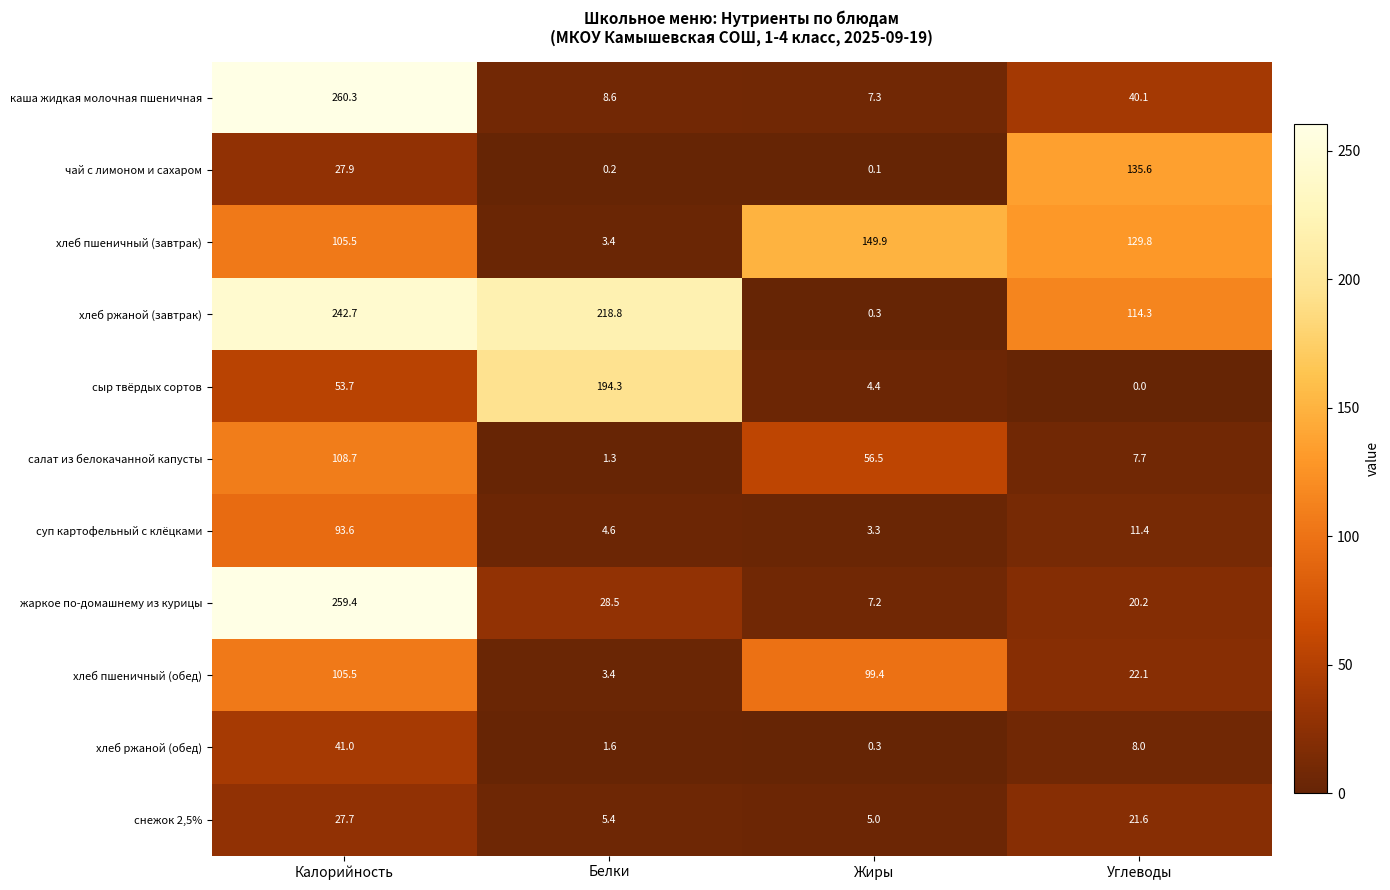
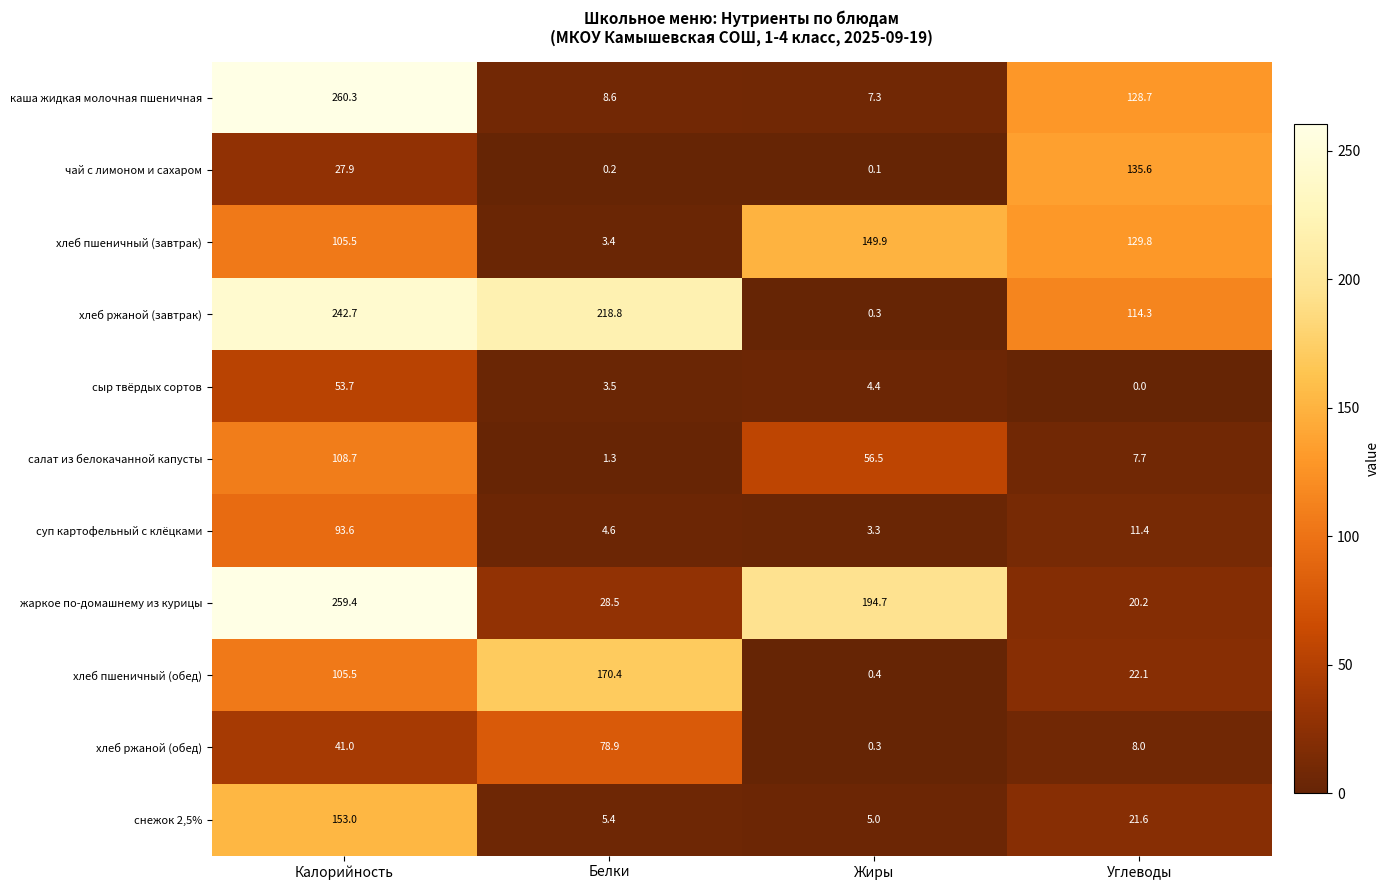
каша жидкая молочная пшеничная, Углеводы: 40.1 -> 128.7
сыр твёрдых сортов, Белки: 194.3 -> 3.5
жаркое по-домашнему из курицы, Жиры: 7.2 -> 194.7
хлеб пшеничный (обед), Белки: 3.4 -> 170.4
хлеб пшеничный (обед), Жиры: 99.4 -> 0.4
хлеб ржаной (обед), Белки: 1.6 -> 78.9
снежок 2,5%, Калорийность: 27.7 -> 153.0
